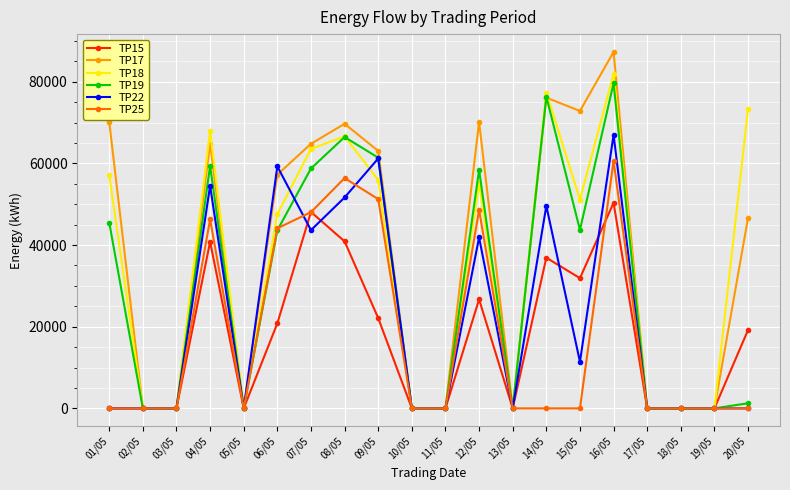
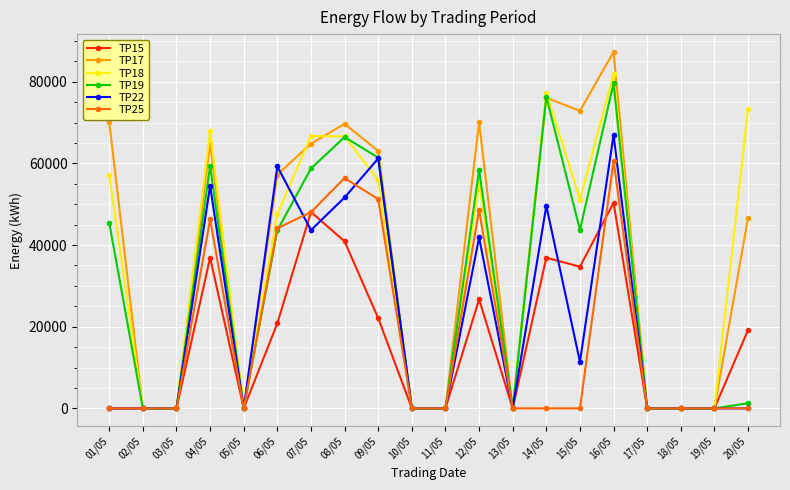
TP15, 04/05: 41000 -> 37000
TP18, 07/05: 64000 -> 67000
TP15, 15/05: 32000 -> 35000
